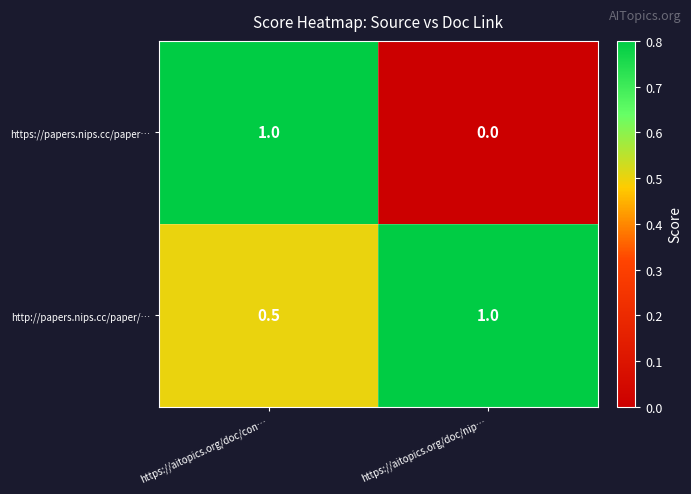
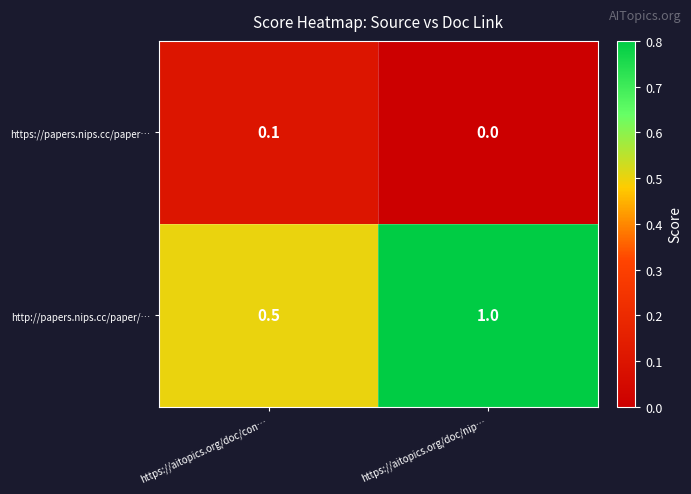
https://papers.nips.cc/paper…, https://aitopics.org/doc/con…: 1.0 -> 0.1
